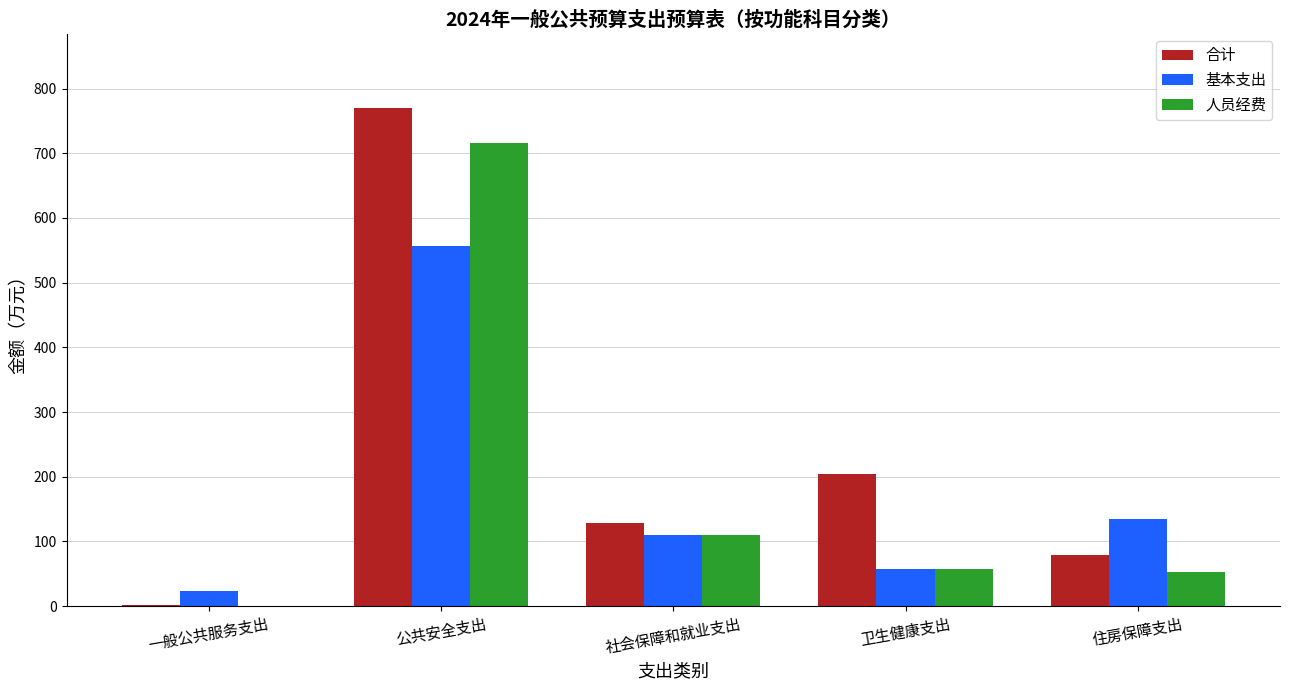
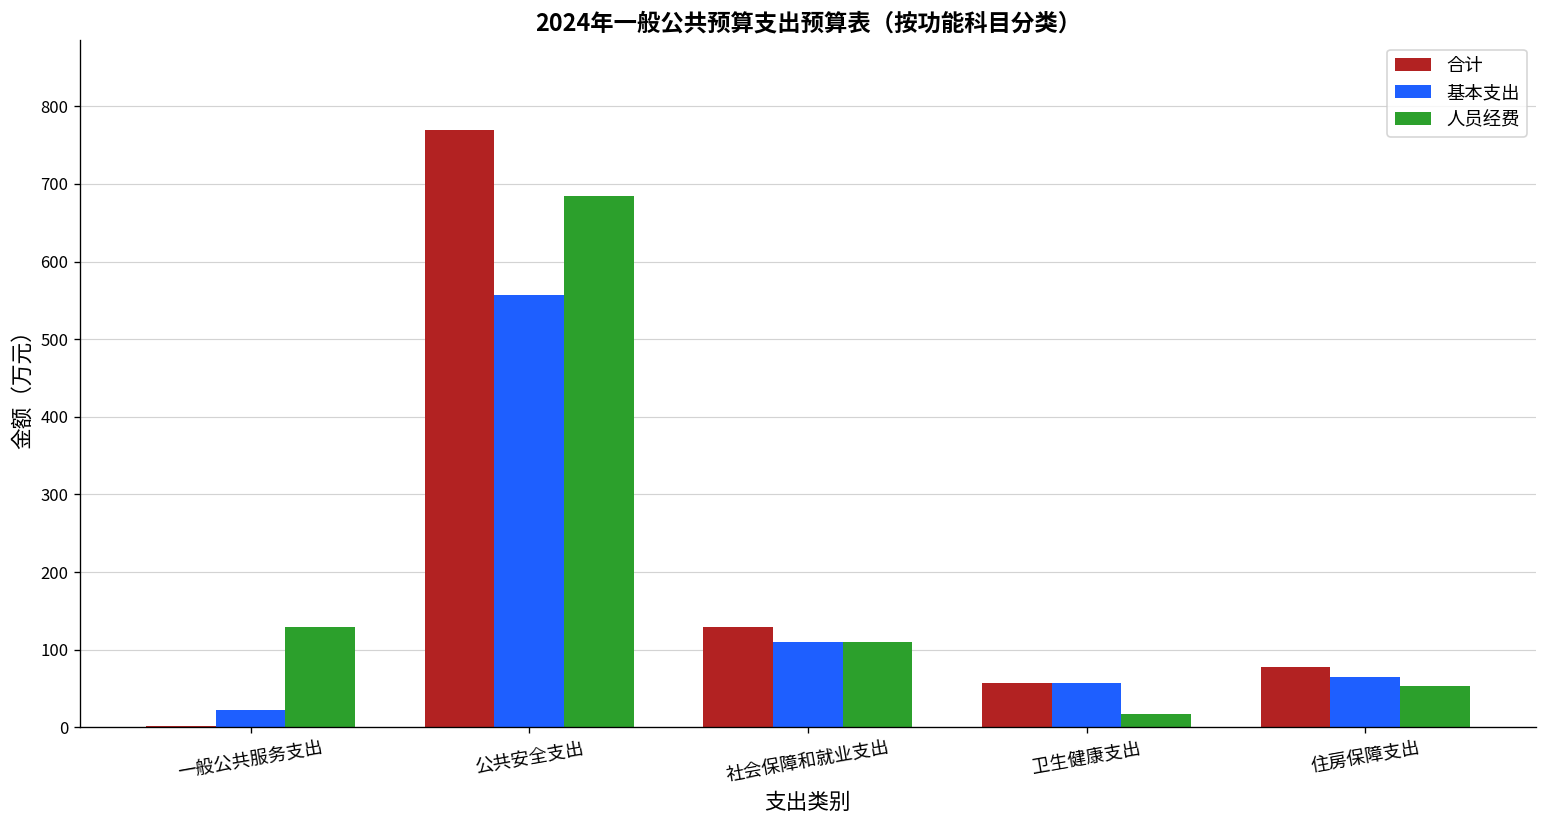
人员经费, 一般公共服务支出: 0 -> 130
人员经费, 公共安全支出: 720 -> 680
合计, 卫生健康支出: 200 -> 60
人员经费, 卫生健康支出: 60 -> 20
基本支出, 住房保障支出: 130 -> 70
